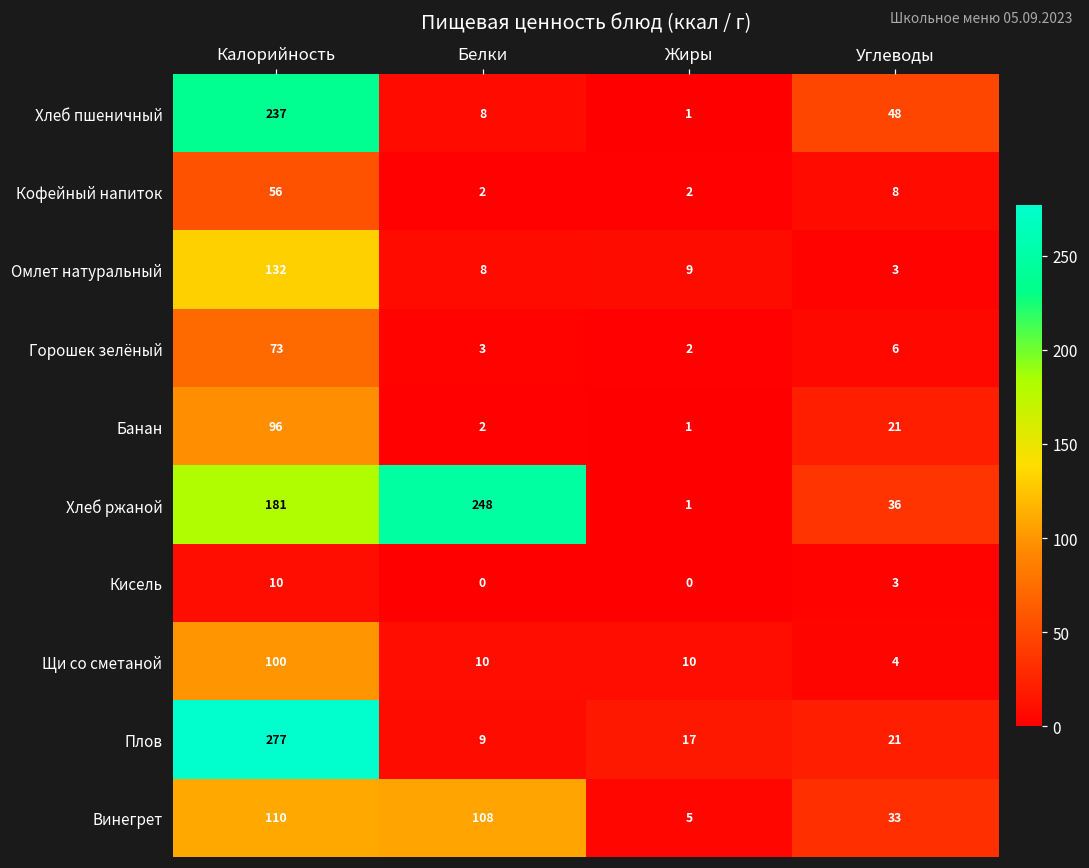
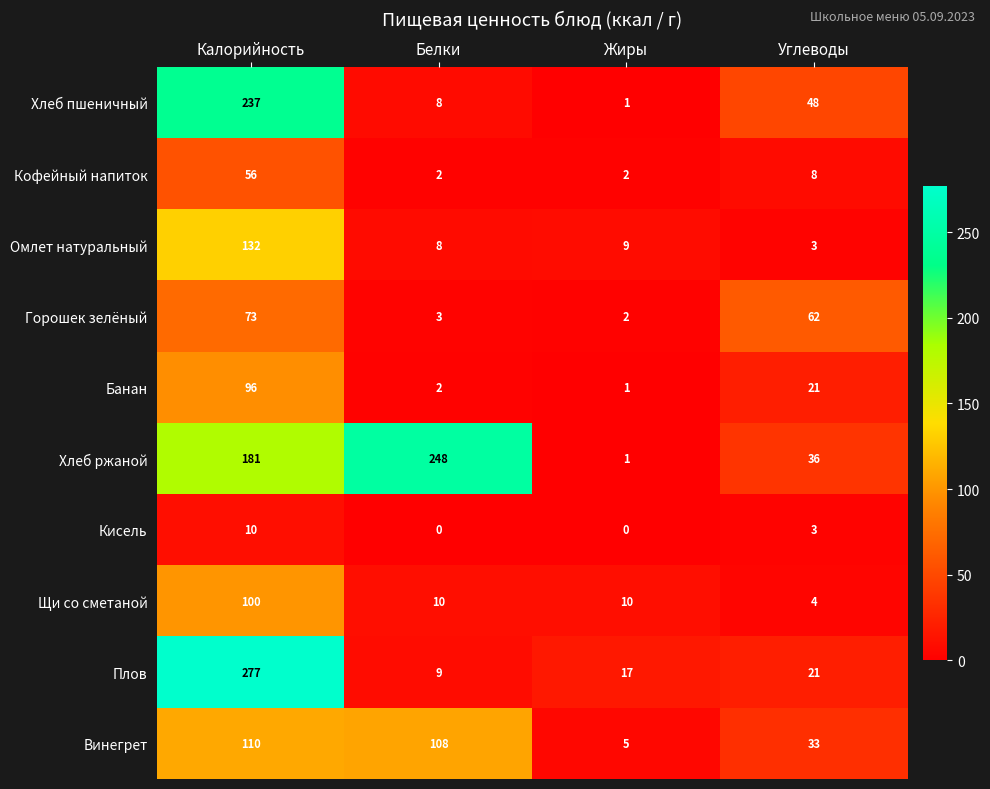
Горошек зелёный, Углеводы: 6 -> 62
